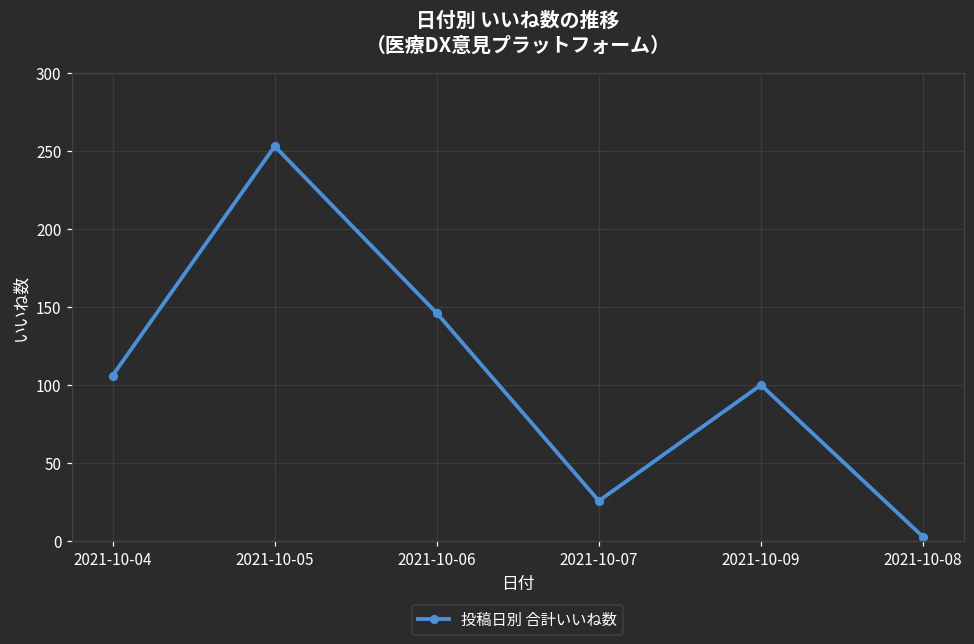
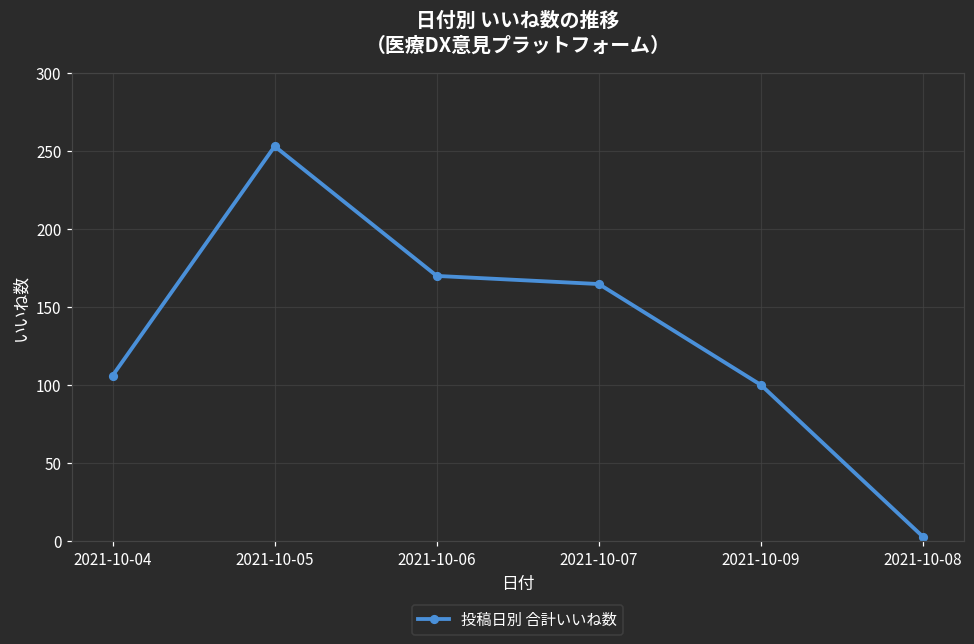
2021-10-06: 146 -> 170
2021-10-07: 26 -> 165
